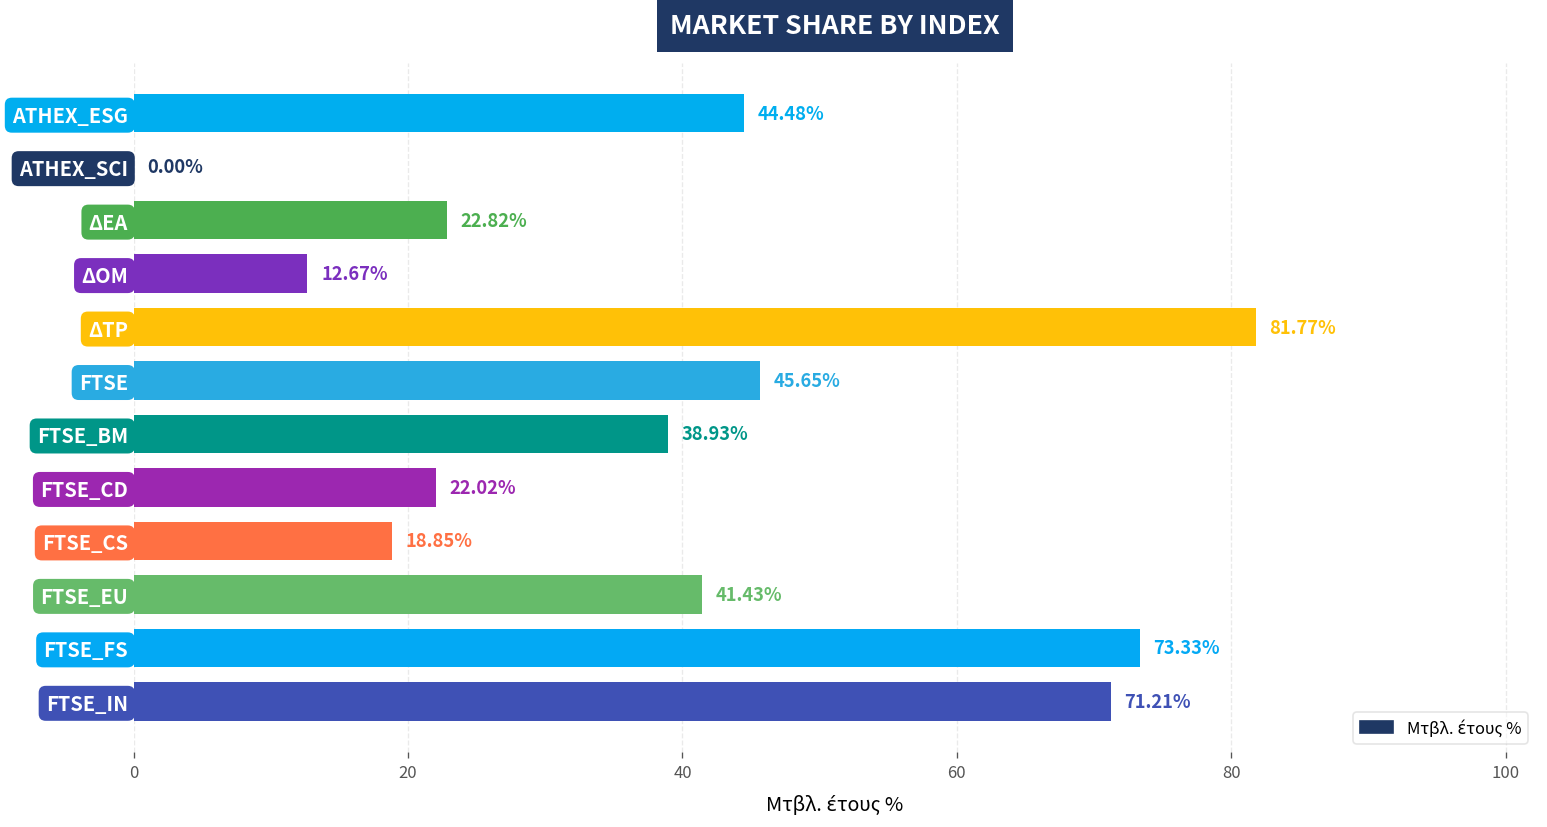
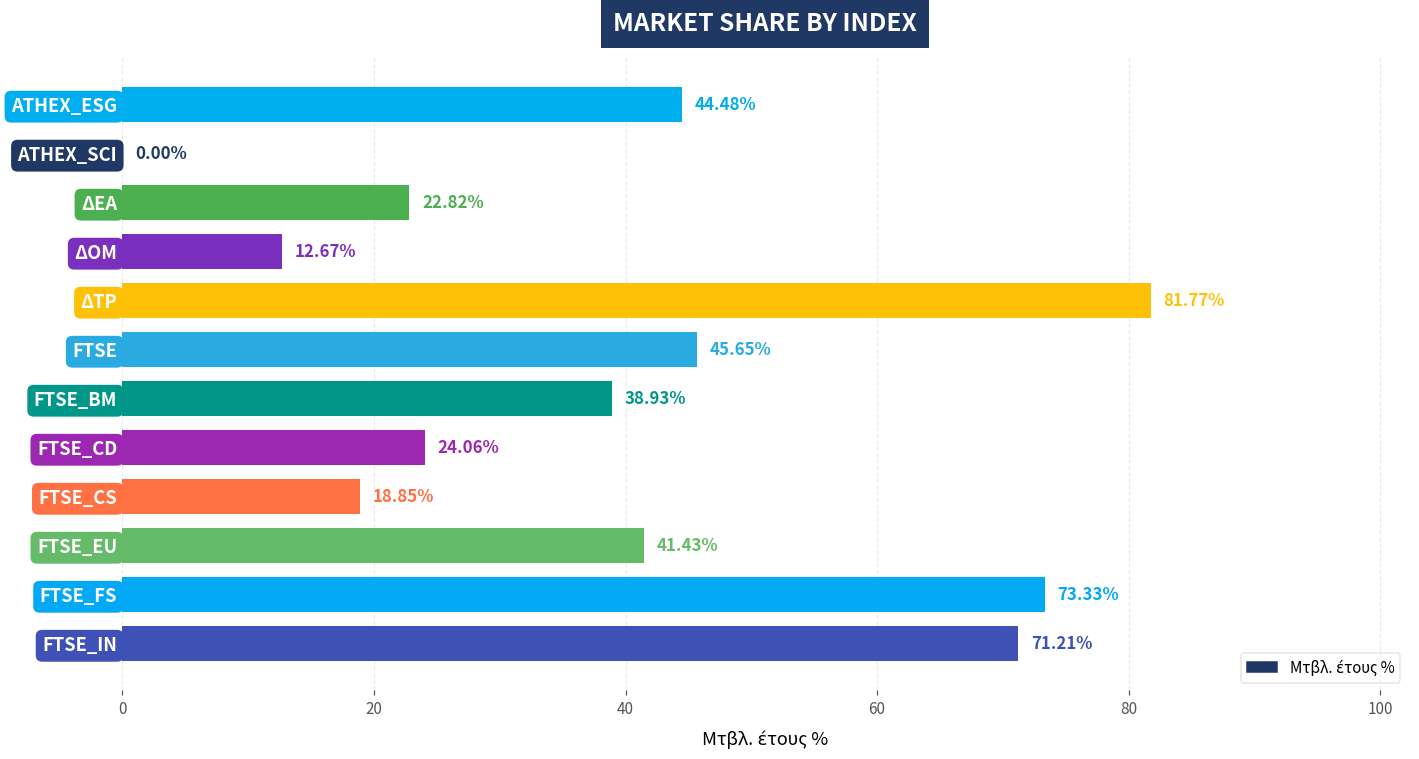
FTSE_CD: 22.02% -> 24.06%
